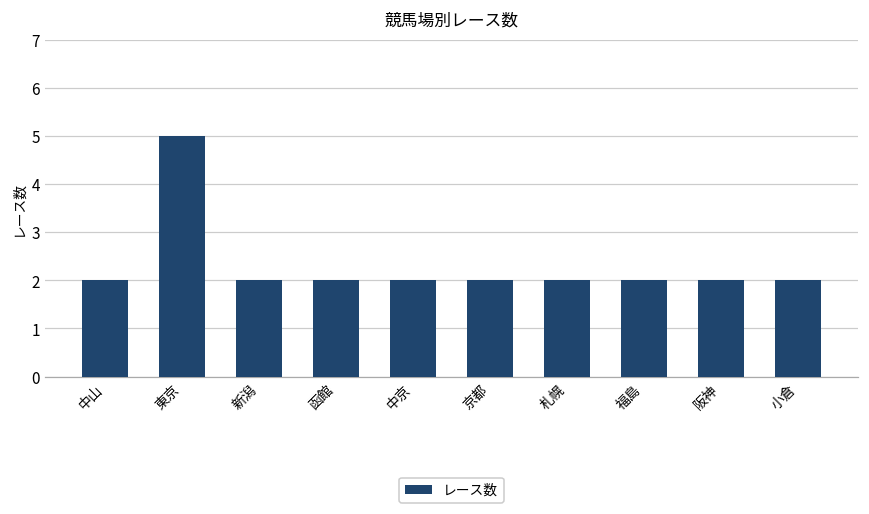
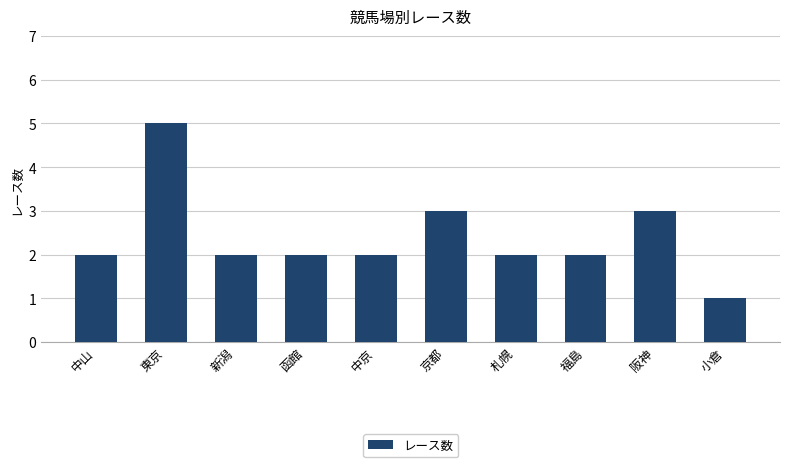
京都: 2 -> 3
阪神: 2 -> 3
小倉: 2 -> 1
